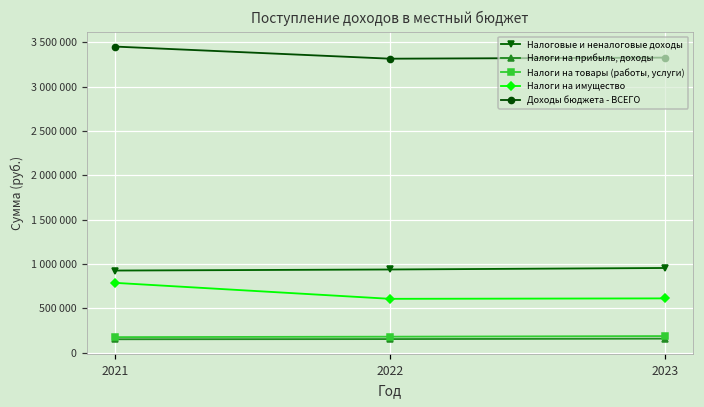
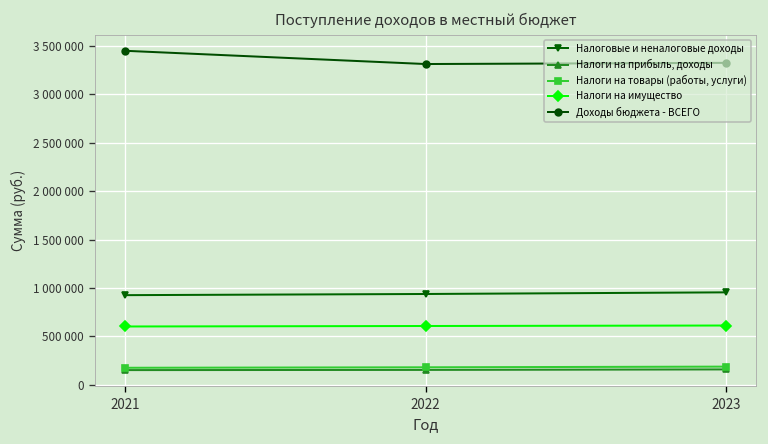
Налоги на имущество, 2021: 800000 -> 600000
